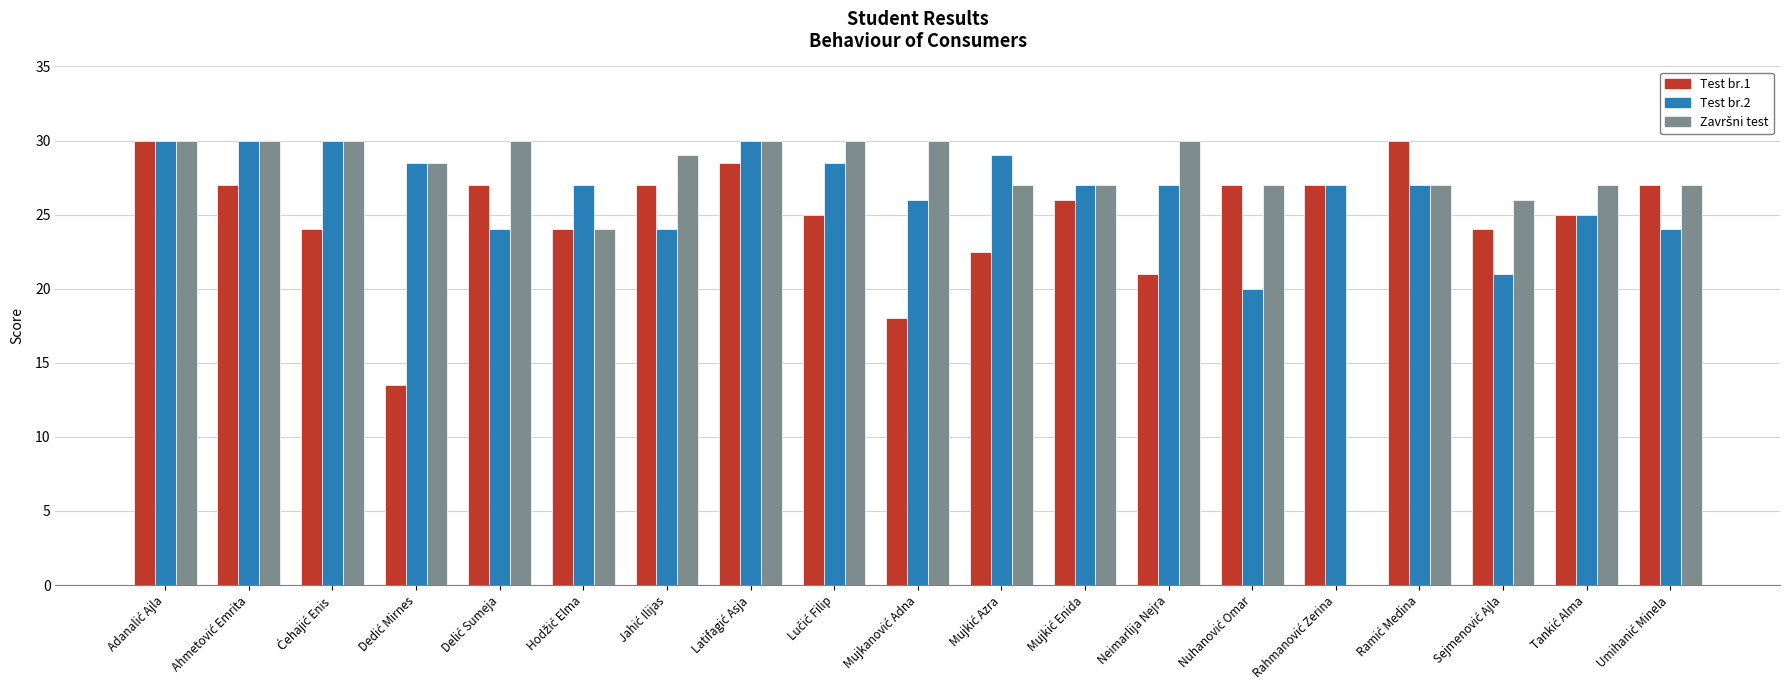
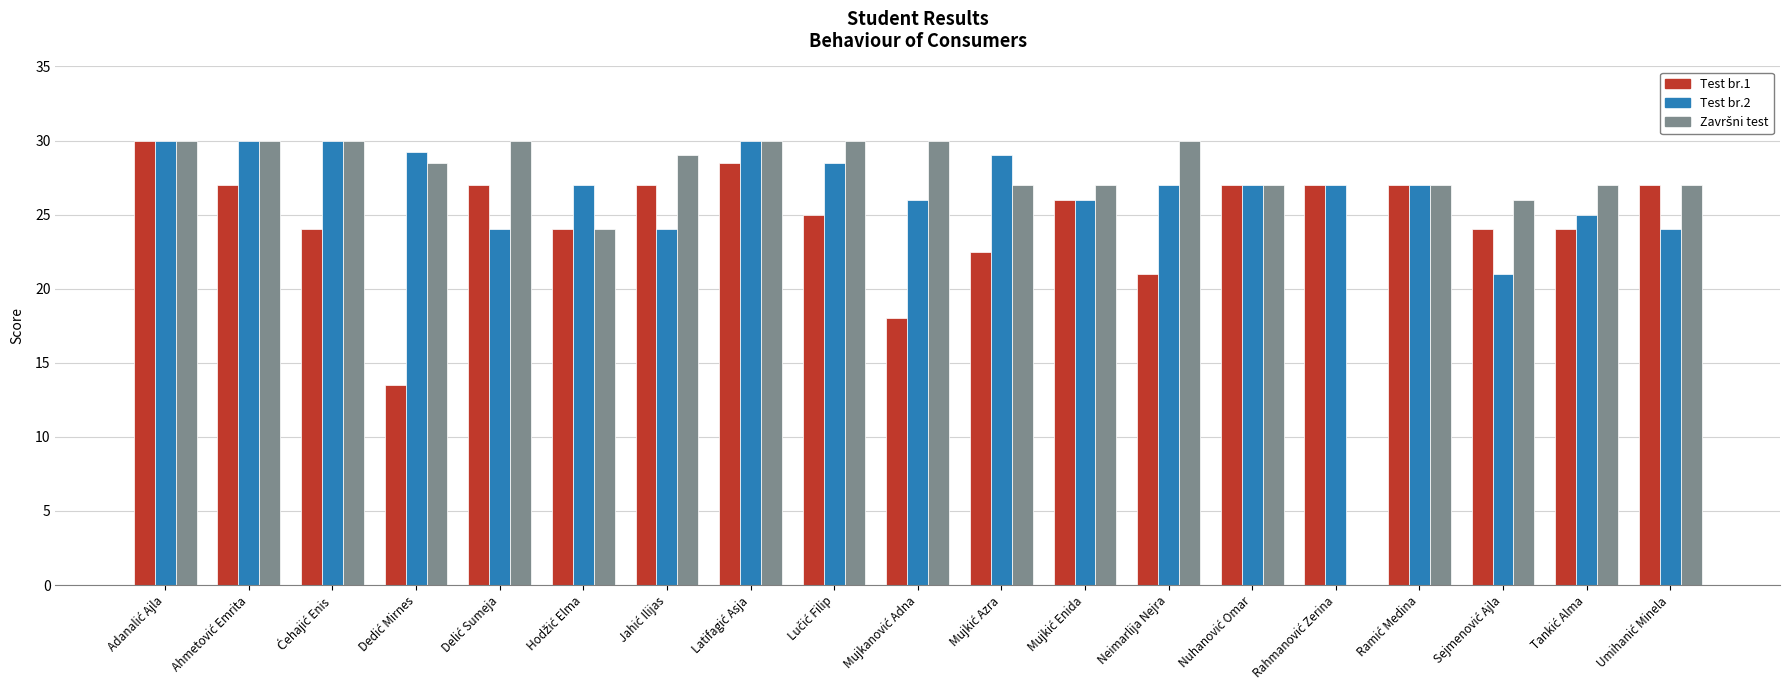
Test br.2, Dedić Mirnes: 28.5 -> 29.2
Test br.2, Mujkić Enida: 27 -> 26
Test br.2, Nuhanović Omar: 20 -> 27
Test br.1, Ramić Medina: 30 -> 27
Test br.1, Tankić Alma: 25 -> 24
